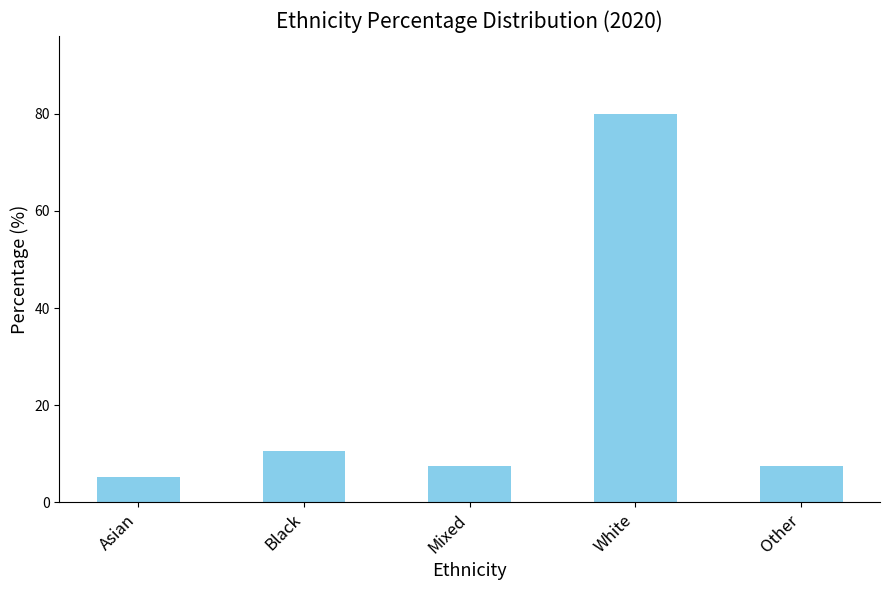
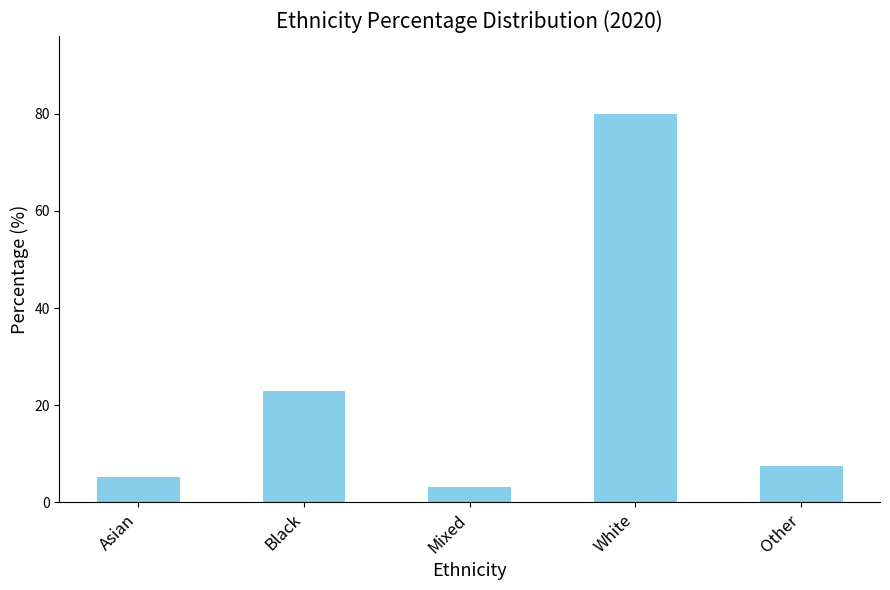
Black: 11 -> 23
Mixed: 7 -> 3
